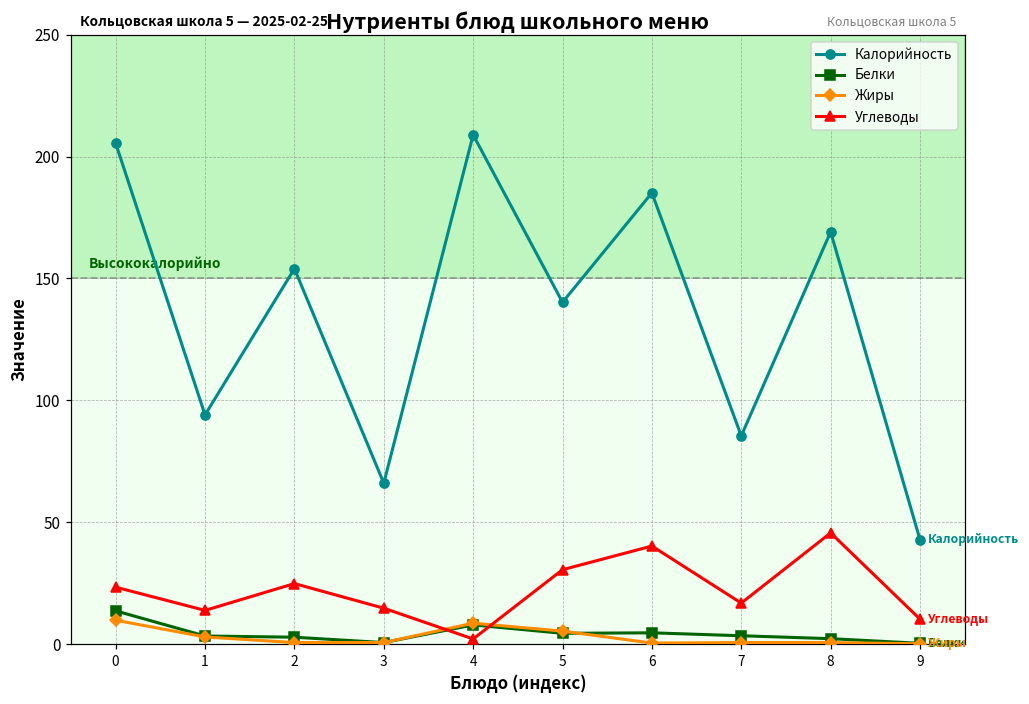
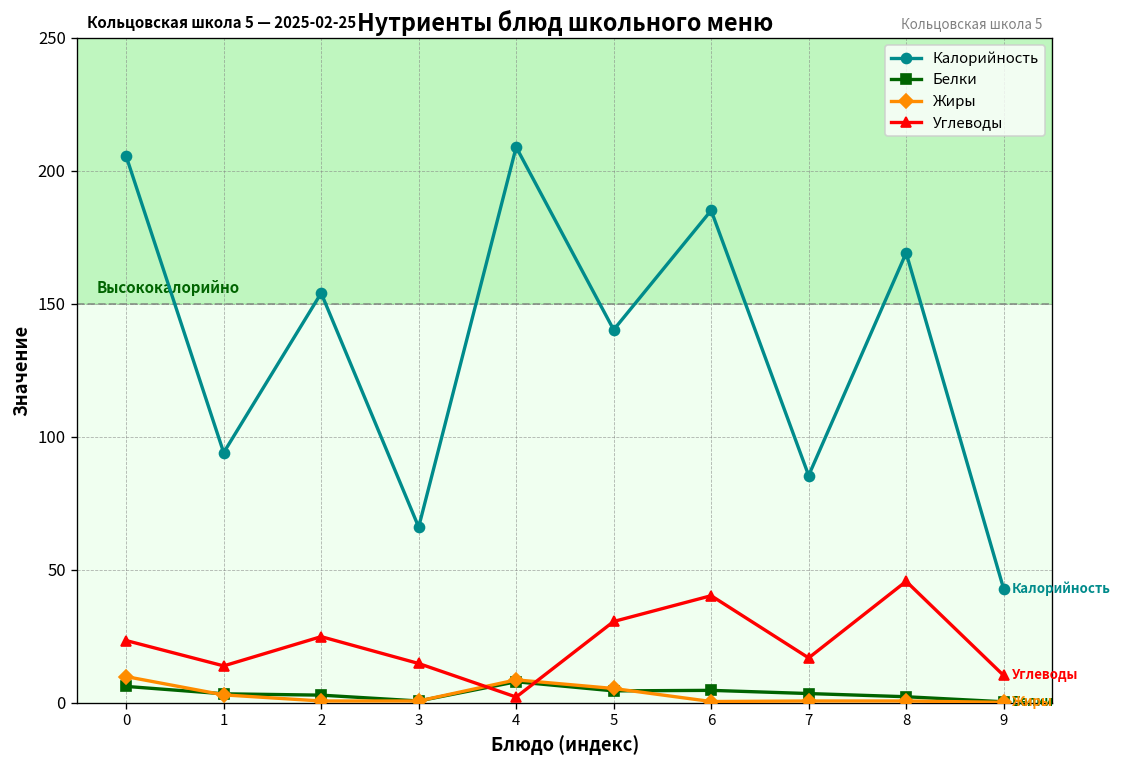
Белки, 0: 14 -> 6
